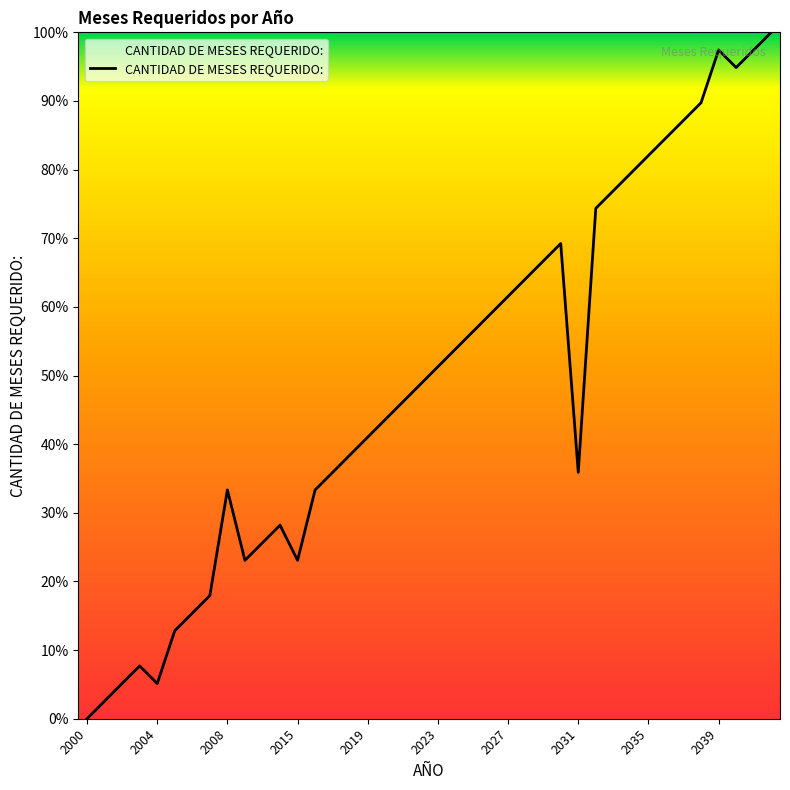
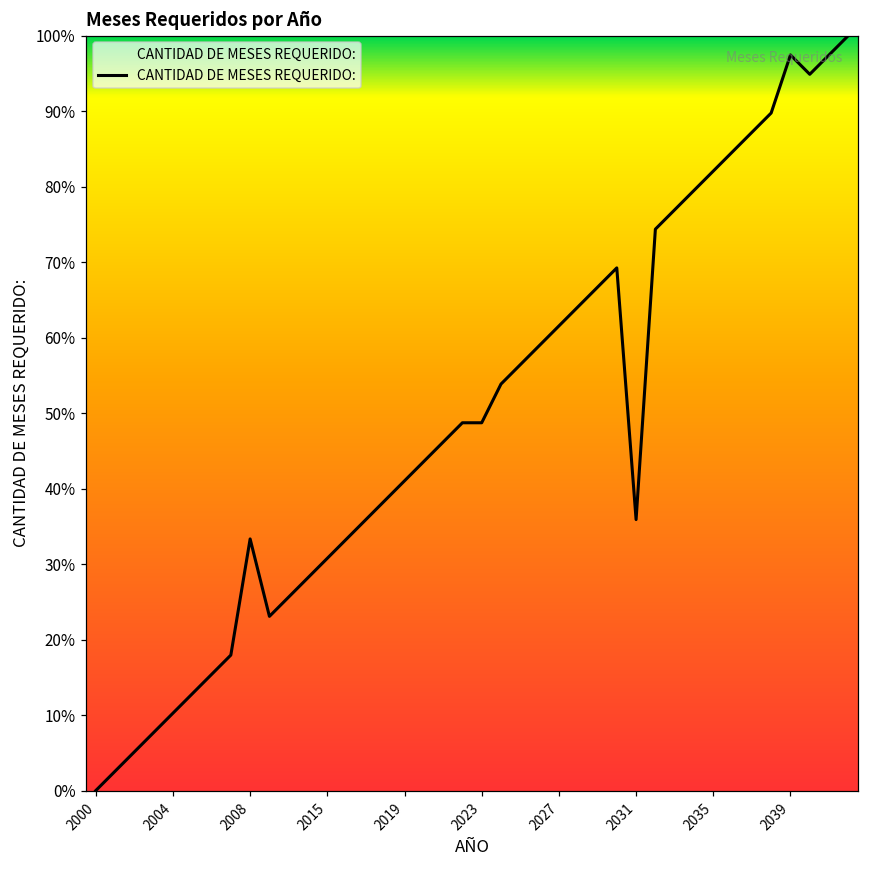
2004: 5% -> 10%
2015: 23% -> 31%
2023: 51% -> 49%
